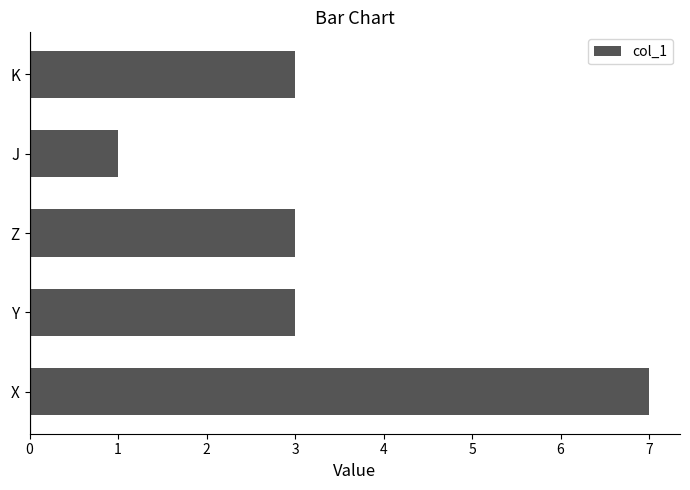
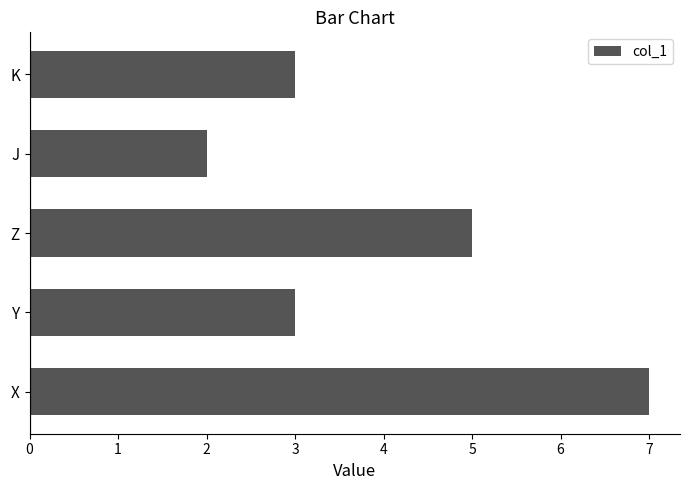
J: 1 -> 2
Z: 3 -> 5
